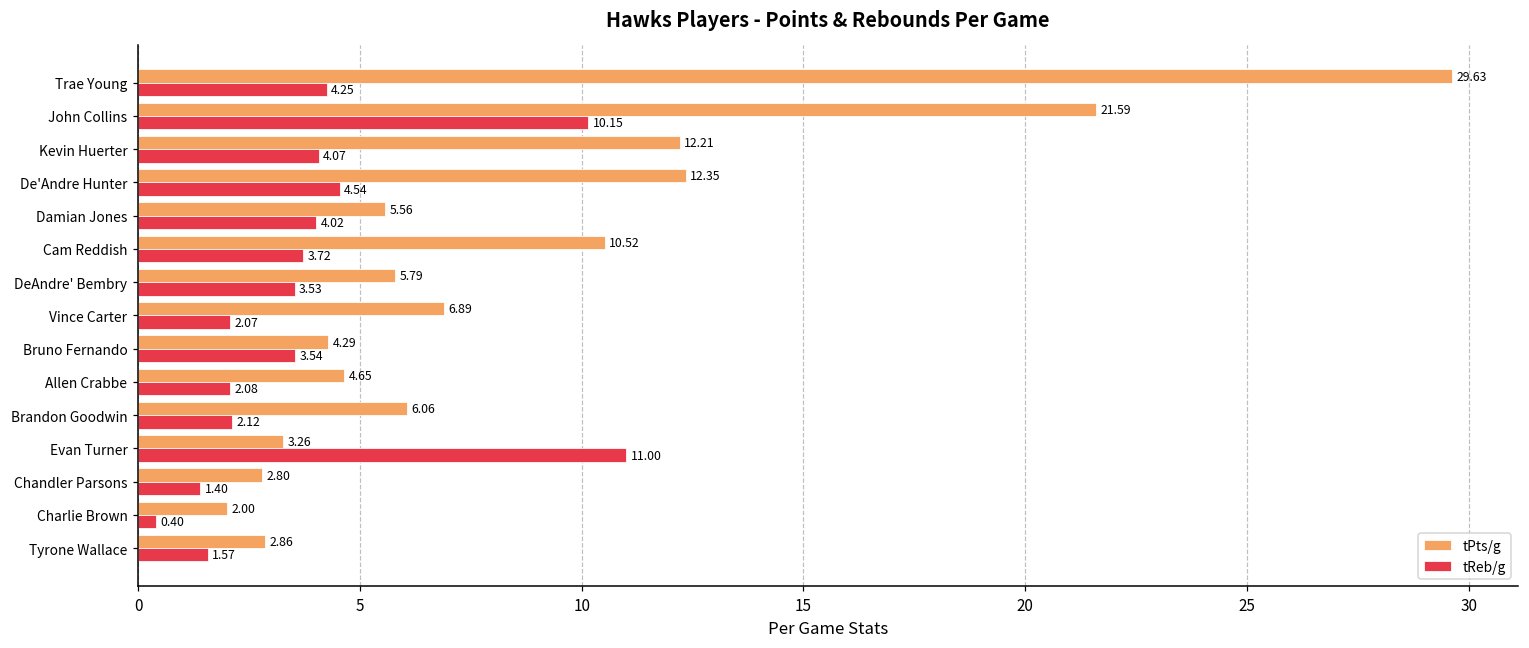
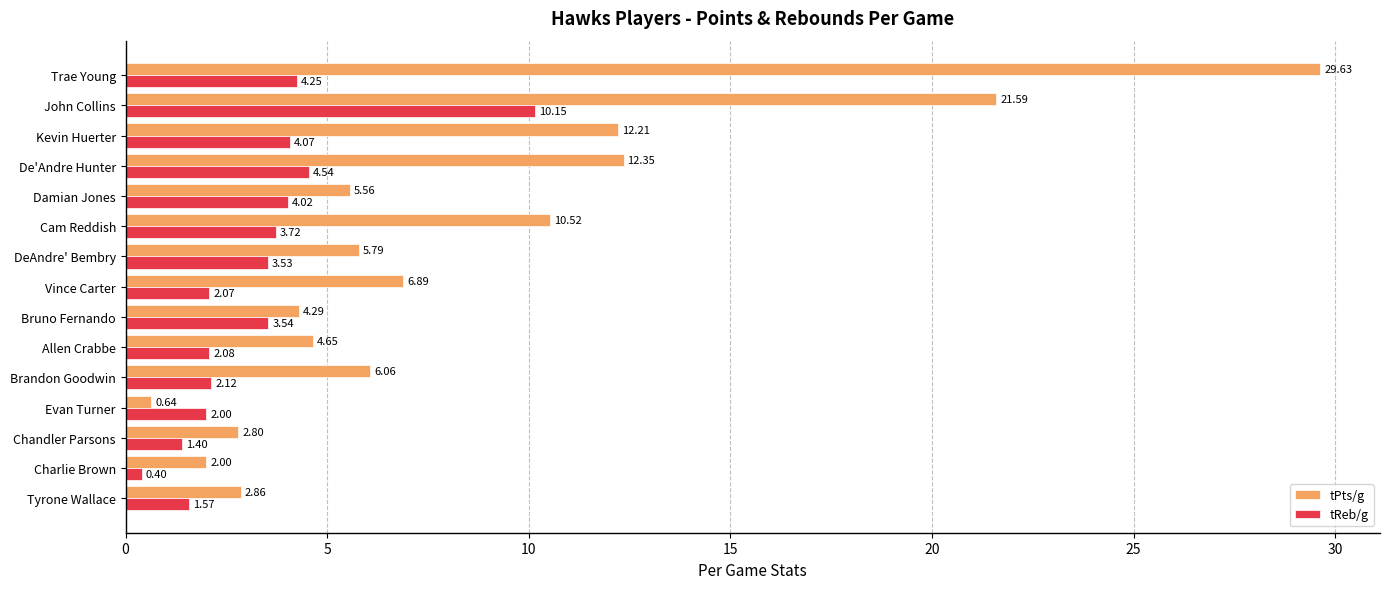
tPts/g, Evan Turner: 3.26 -> 0.64
tReb/g, Evan Turner: 11.00 -> 2.00
